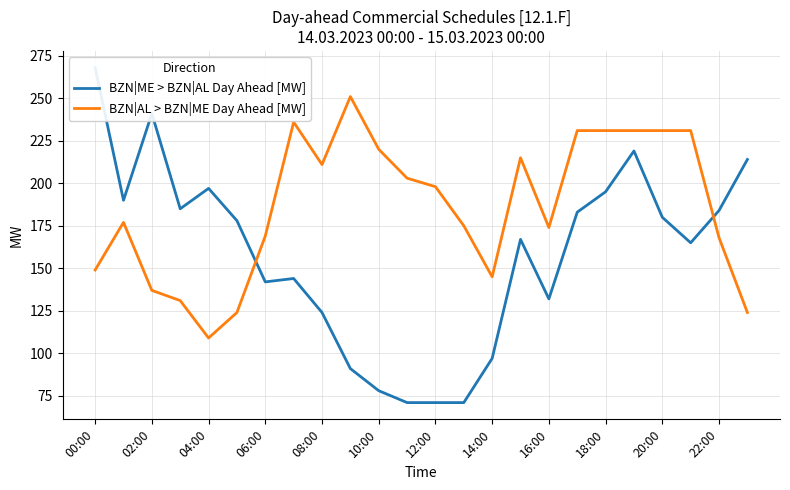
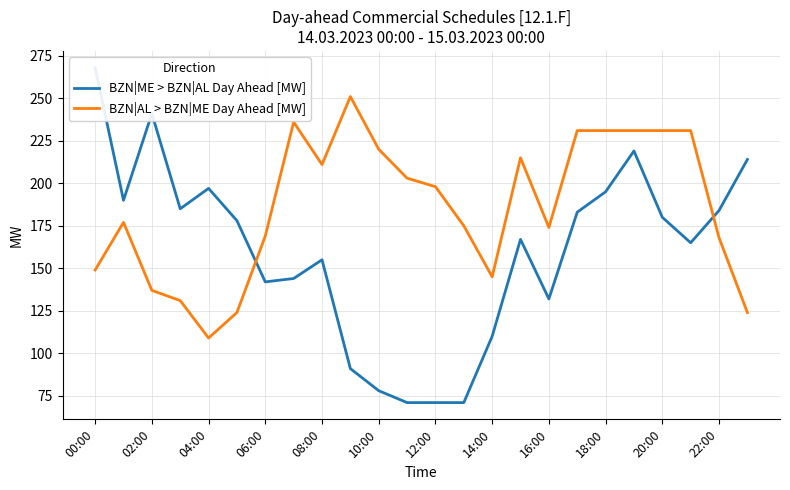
BZN|ME > BZN|AL Day Ahead [MW], 08:00: 124 -> 155
BZN|ME > BZN|AL Day Ahead [MW], 14:00: 97 -> 110
